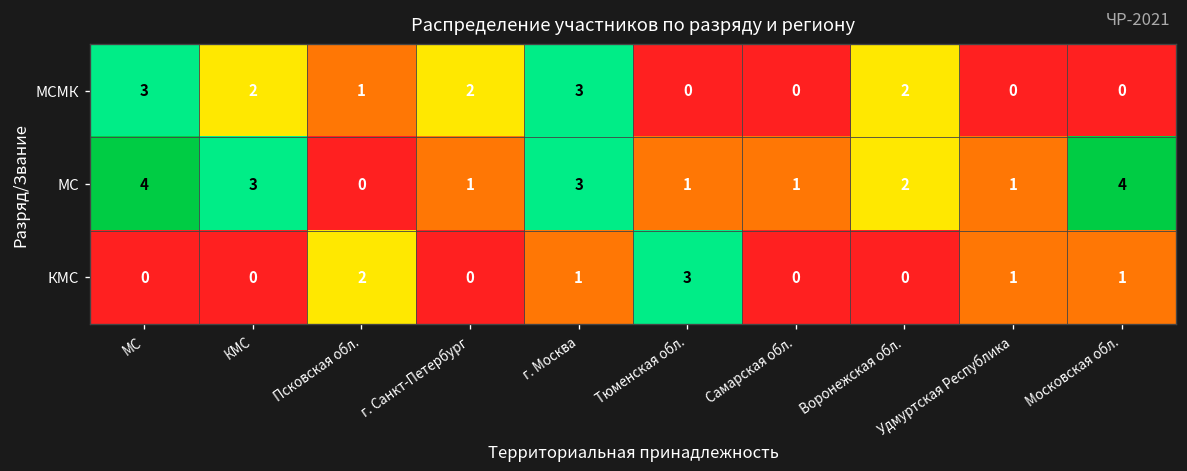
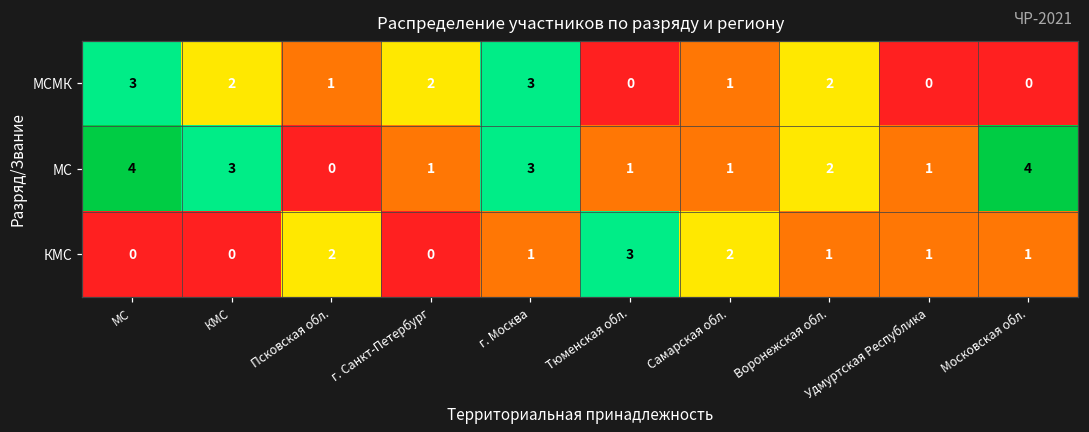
МСМК, Самарская обл.: 0 -> 1
КМС, Самарская обл.: 0 -> 2
КМС, Воронежская обл.: 0 -> 1
